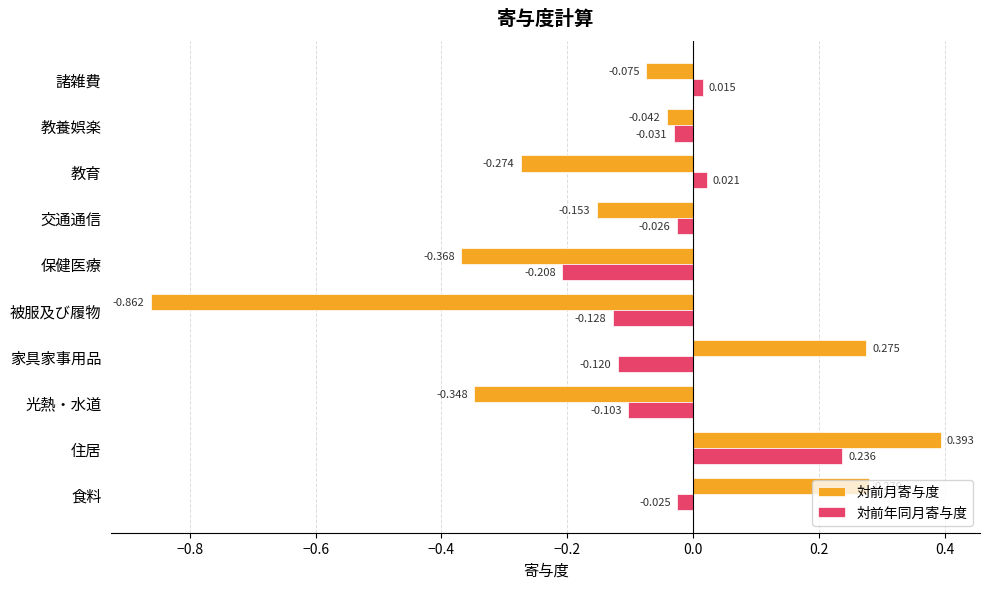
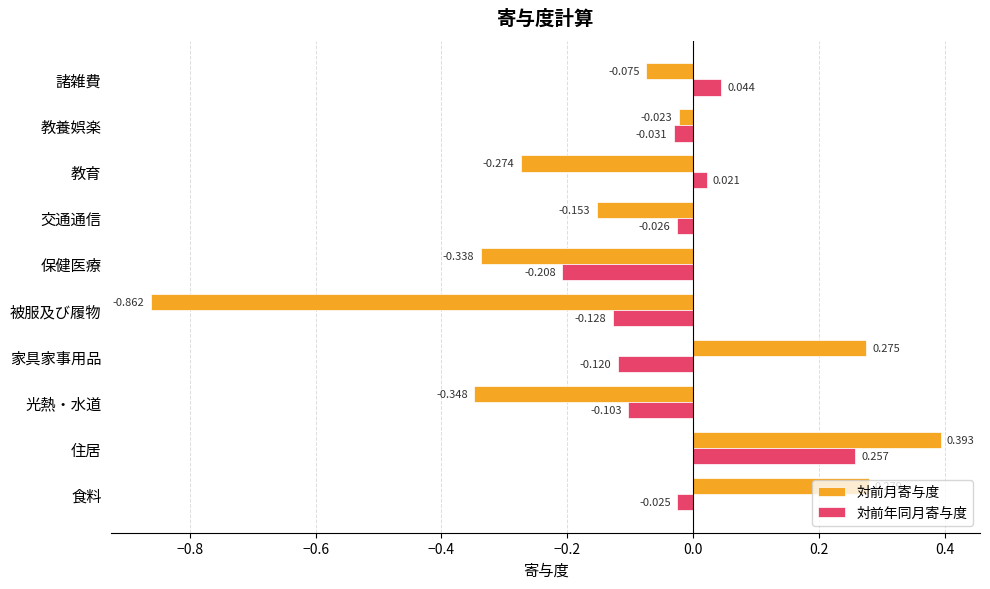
対前年同月寄与度, 諸雑費: 0.015 -> 0.044
対前月寄与度, 教養娯楽: -0.042 -> -0.023
対前月寄与度, 保健医療: -0.368 -> -0.338
対前年同月寄与度, 住居: 0.236 -> 0.257
